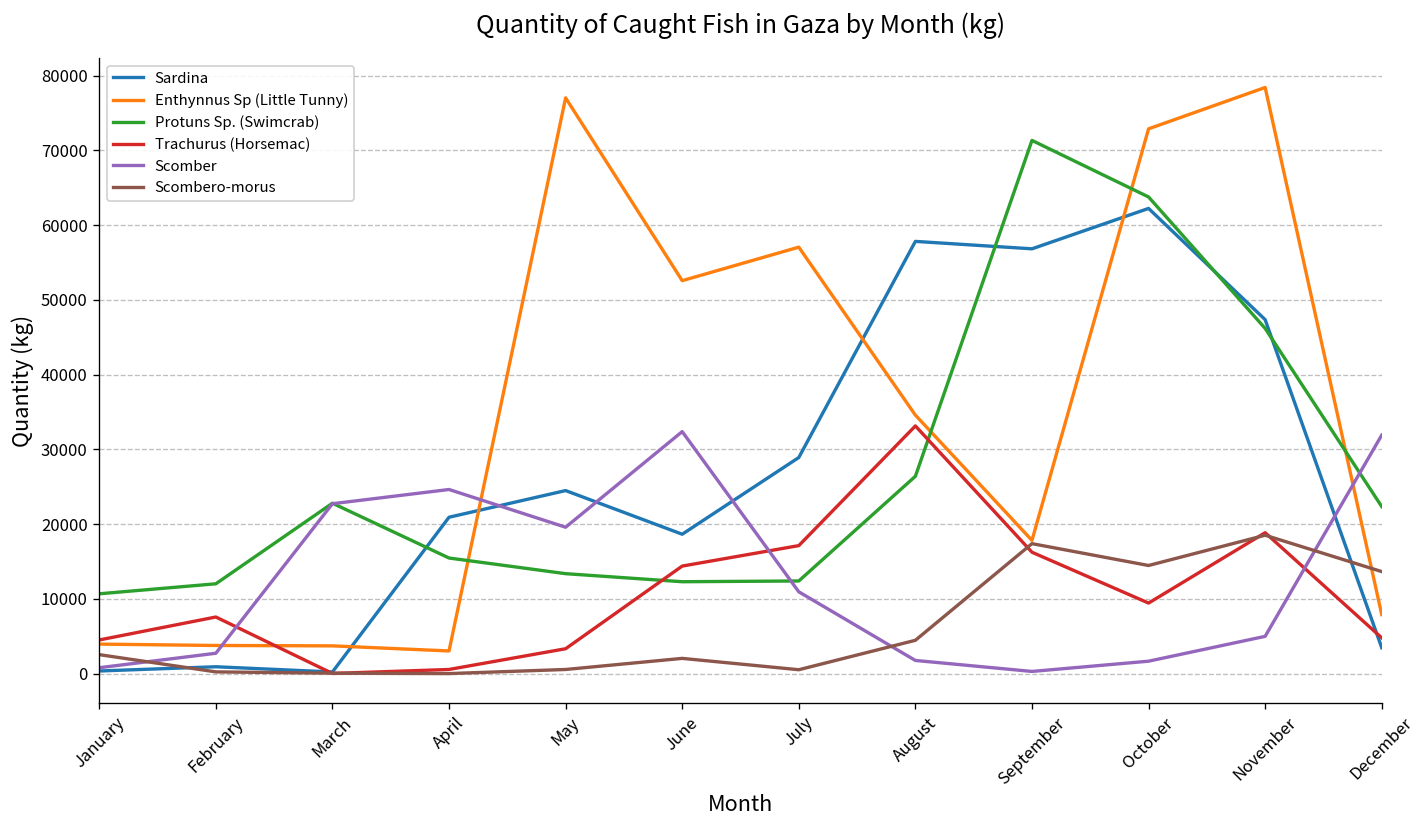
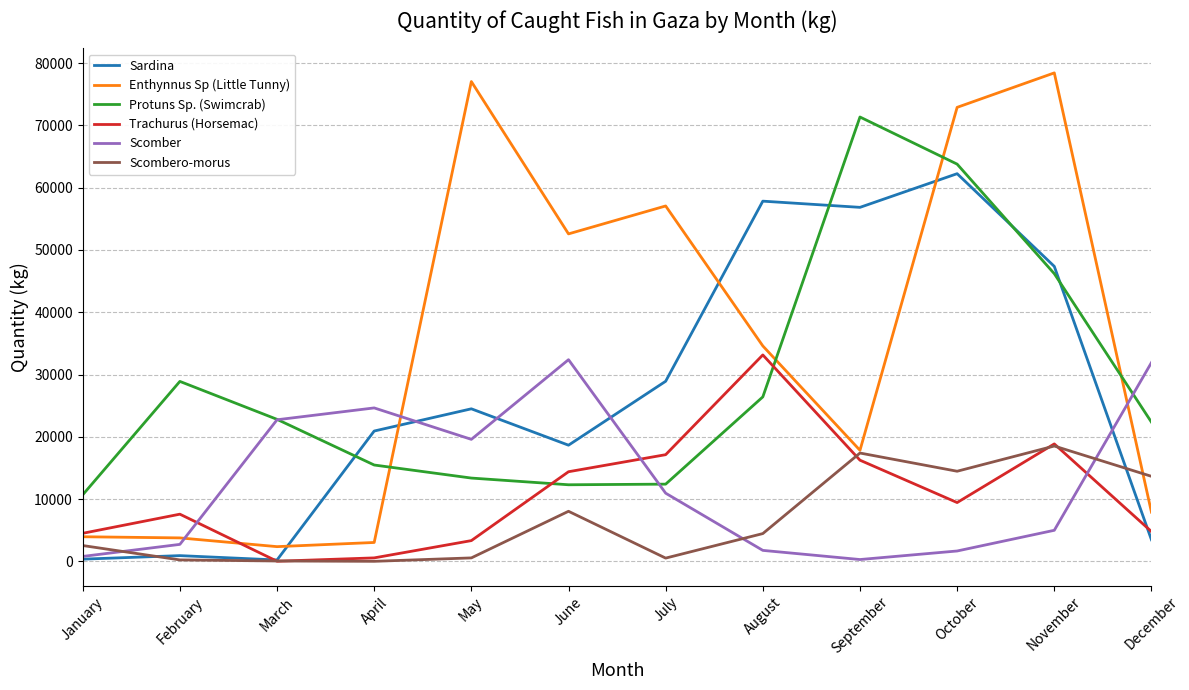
Protuns Sp. (Swimcrab), February: 12000 -> 29000
Enthynnus Sp (Little Tunny), March: 4000 -> 2000
Scombero-morus, June: 2000 -> 8000
